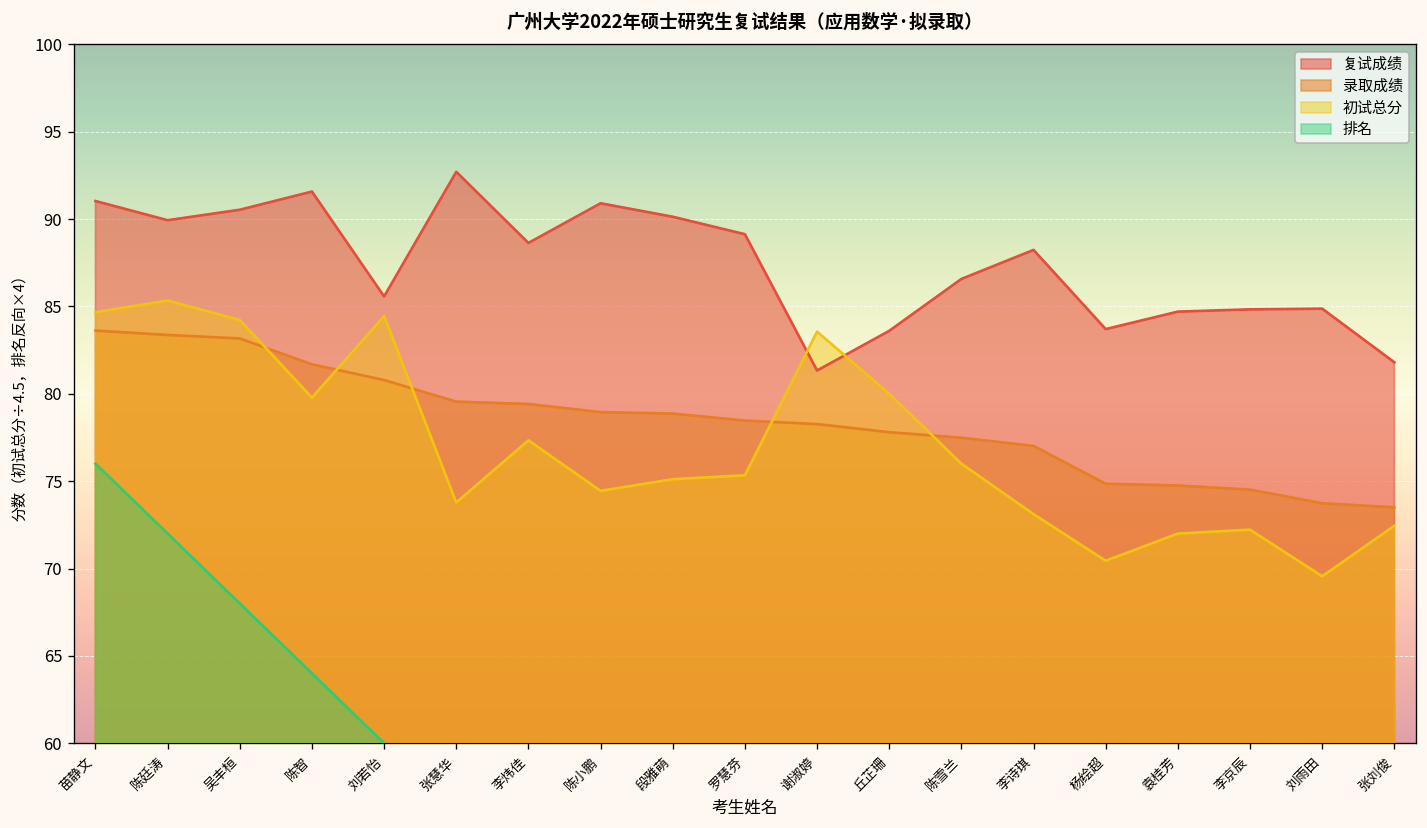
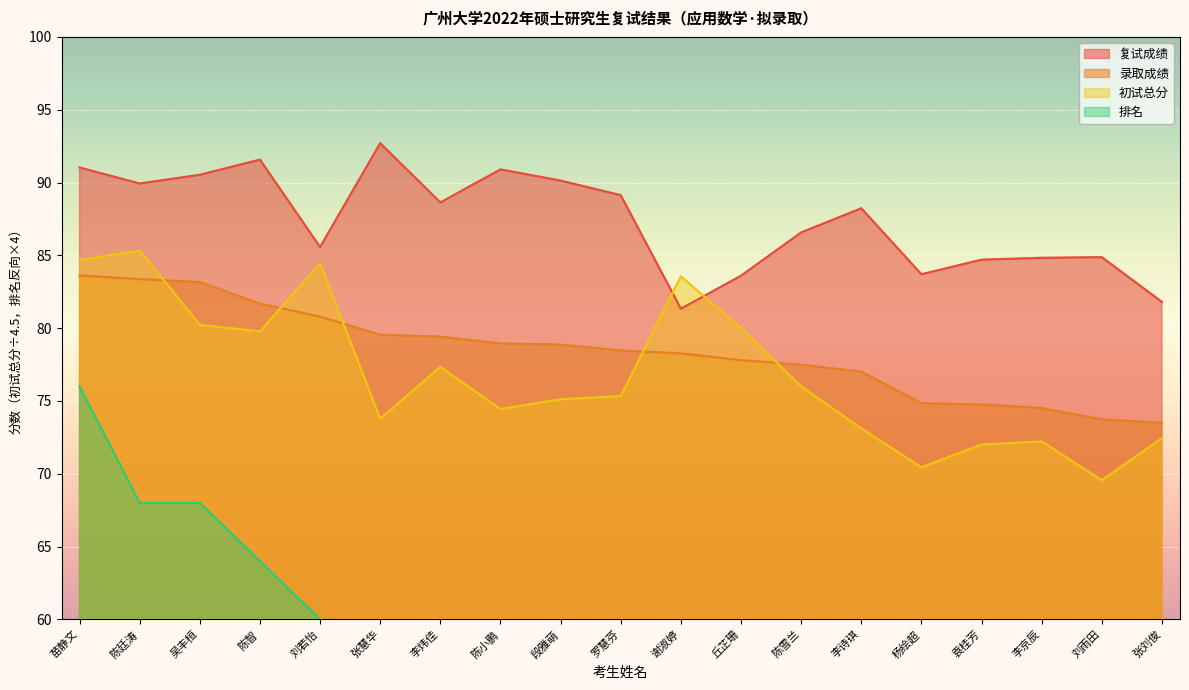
排名, 陈廷涛: 72.0 -> 68.0
初试总分, 吴丰桓: 84.2 -> 80.2
